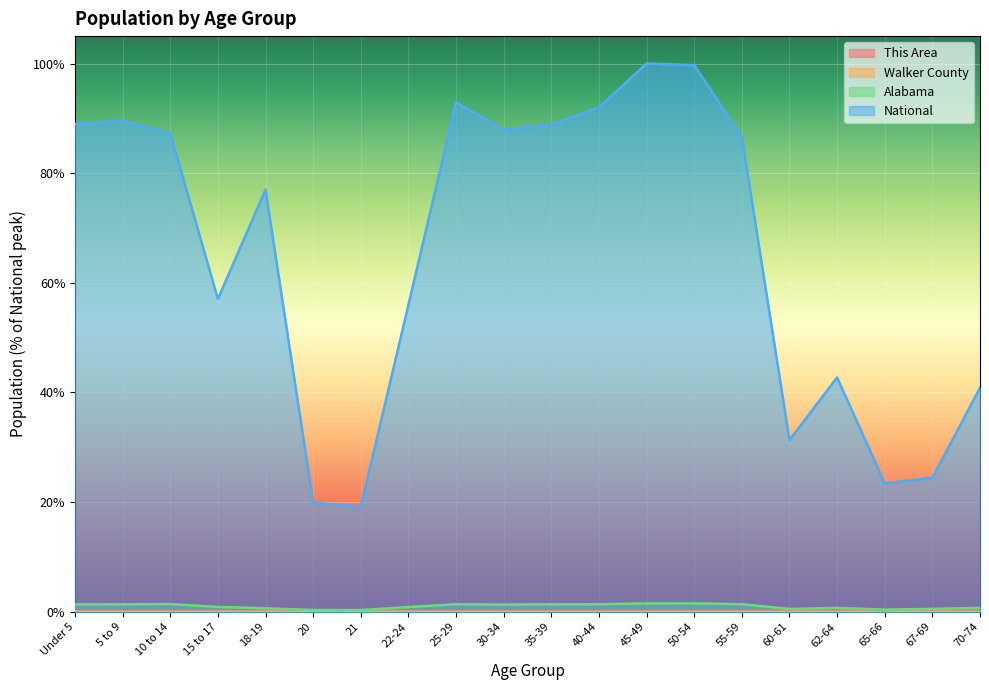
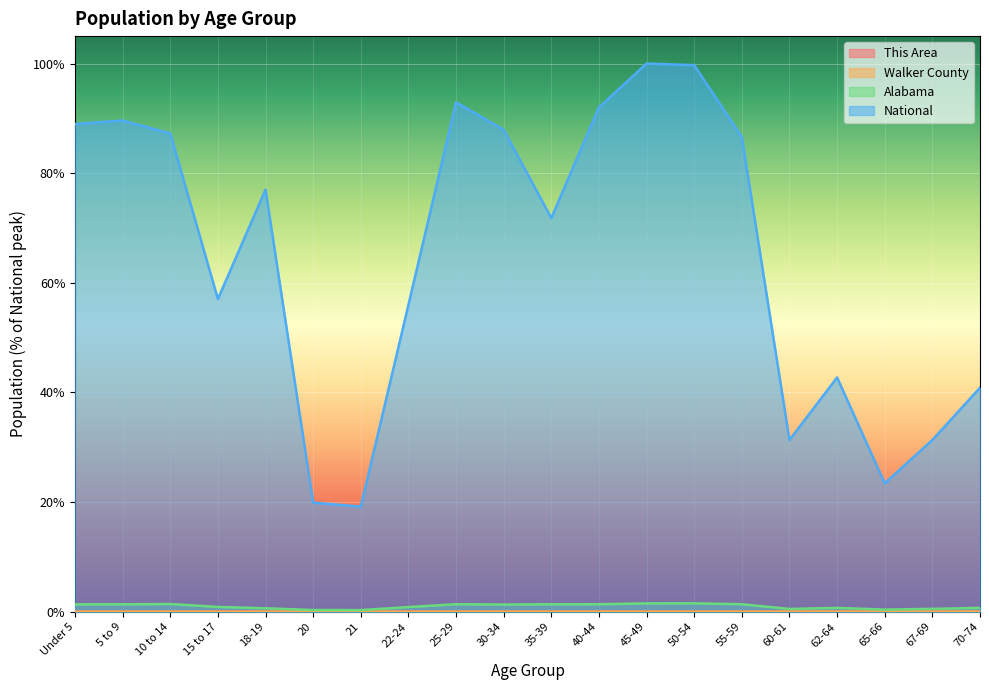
National, 35-39: 89% -> 72%
National, 67-69: 24% -> 31%
